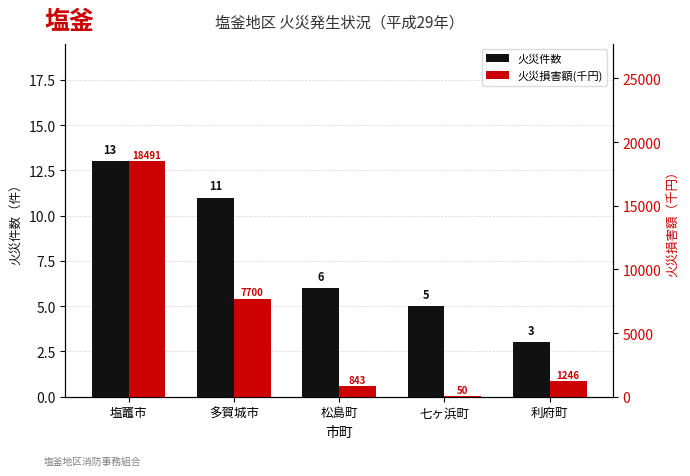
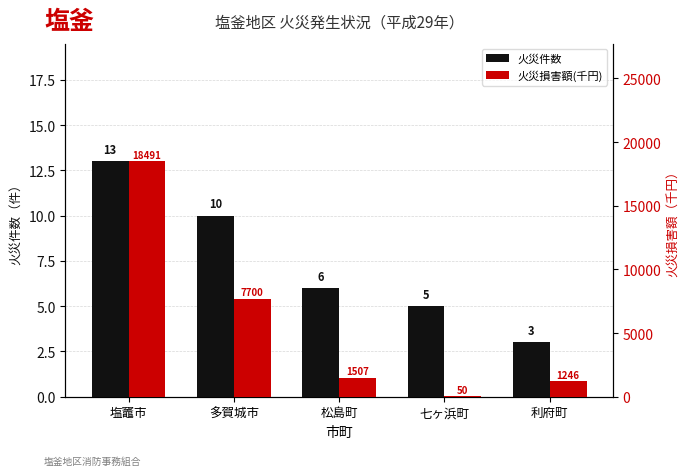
火災件数, 多賀城市: 11 -> 10
火災損害額(千円), 松島町: 843 -> 1507
